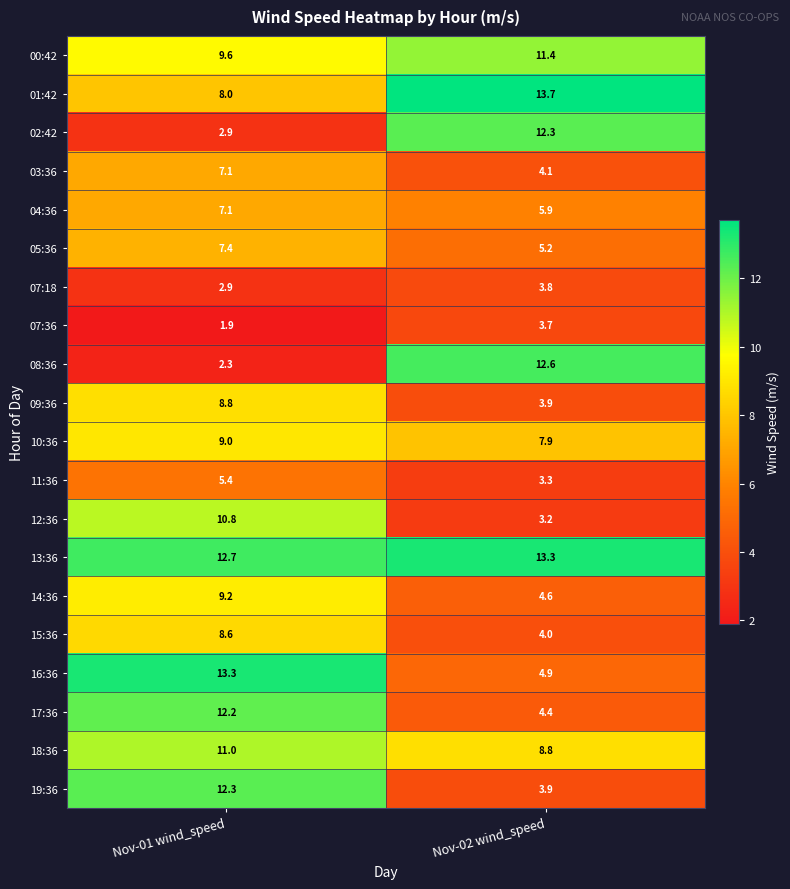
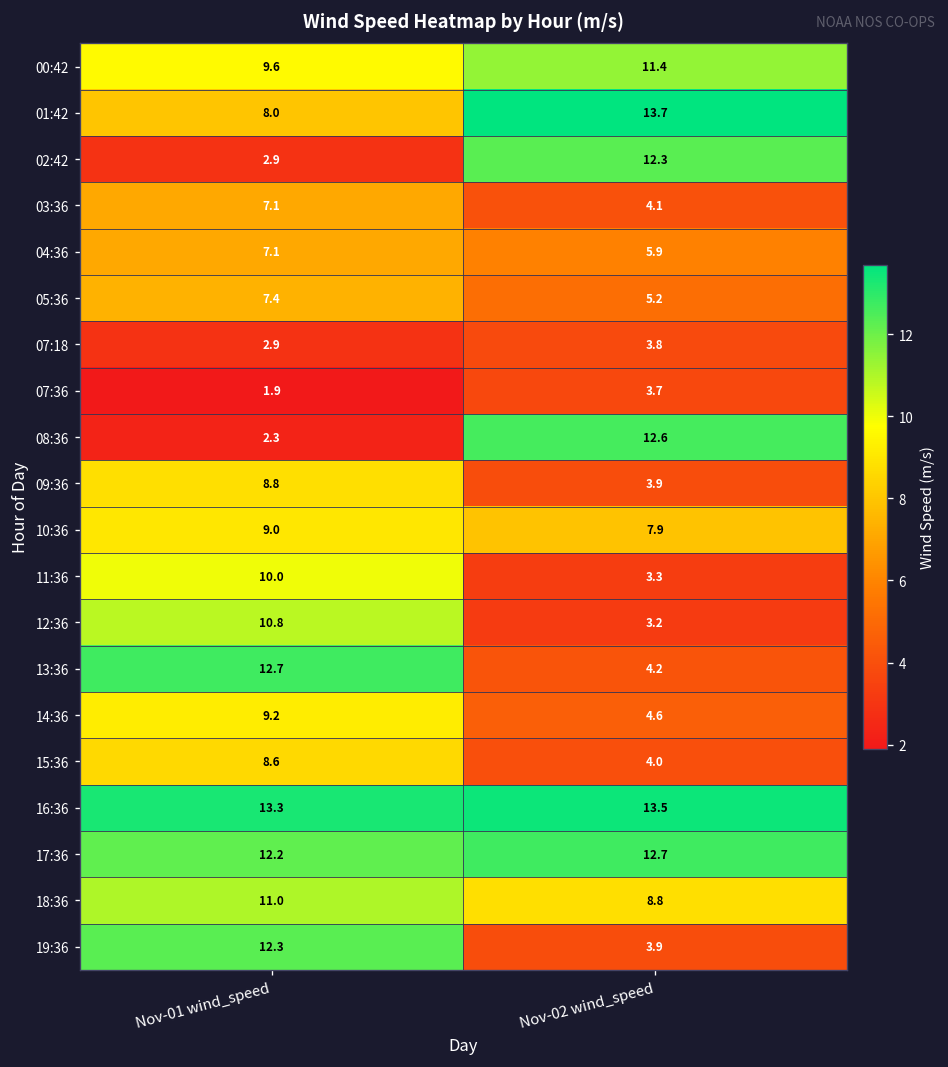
11:36, Nov-01 wind_speed: 5.4 -> 10.0
13:36, Nov-02 wind_speed: 13.3 -> 4.2
16:36, Nov-02 wind_speed: 4.9 -> 13.5
17:36, Nov-02 wind_speed: 4.4 -> 12.7
